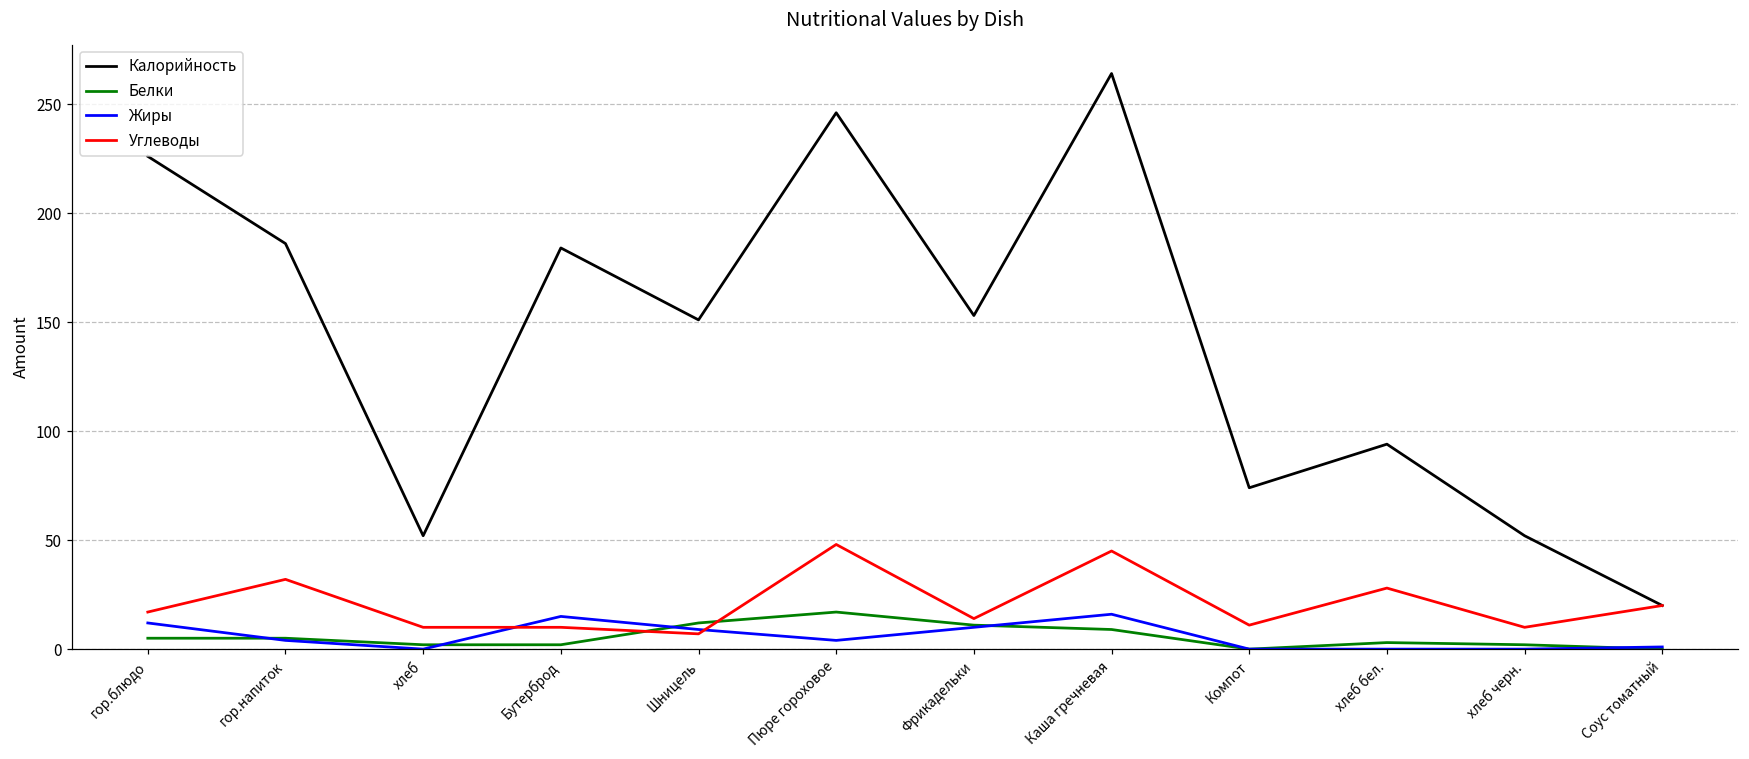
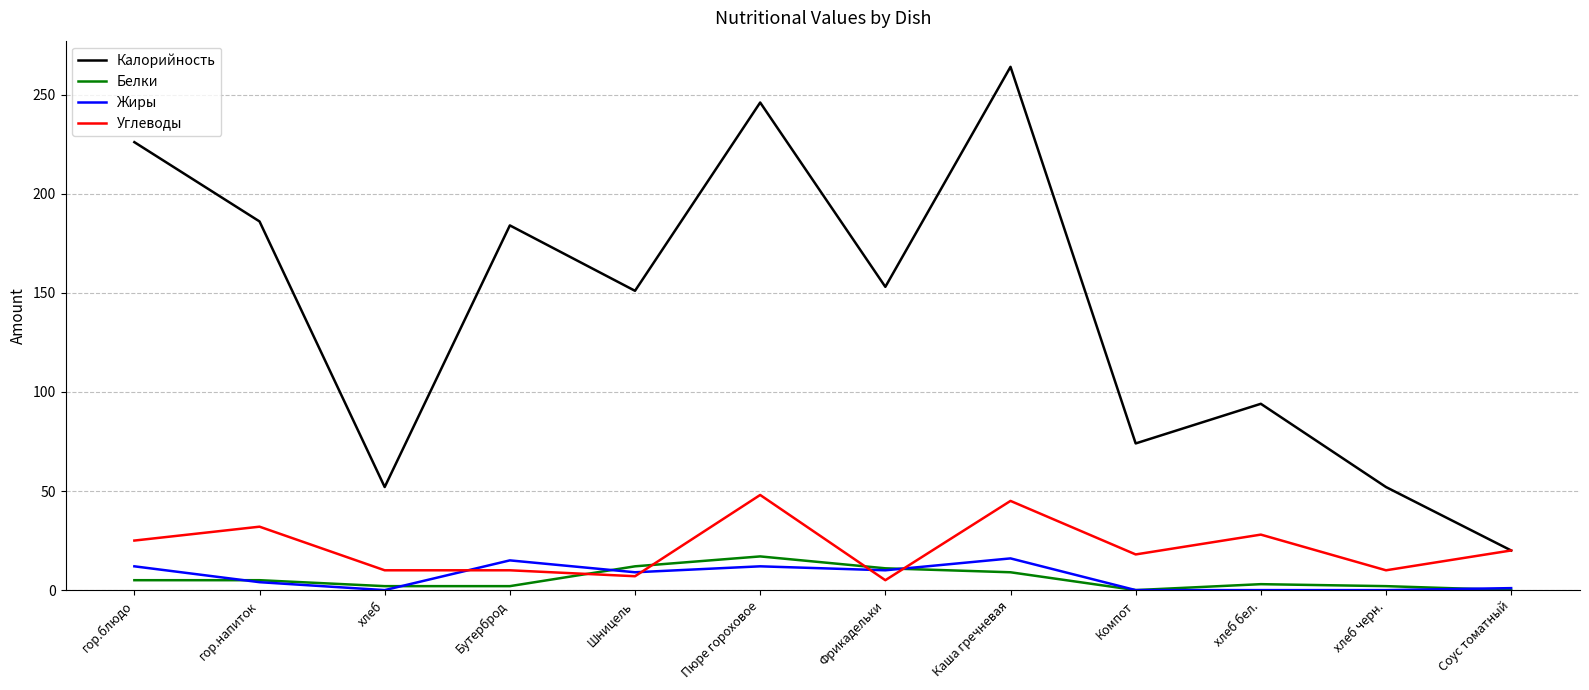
Углеводы, гор.блюдо: 17 -> 25
Жиры, Пюре гороховое: 4 -> 12
Углеводы, Фрикадельки: 14 -> 5
Углеводы, Компот: 11 -> 18
